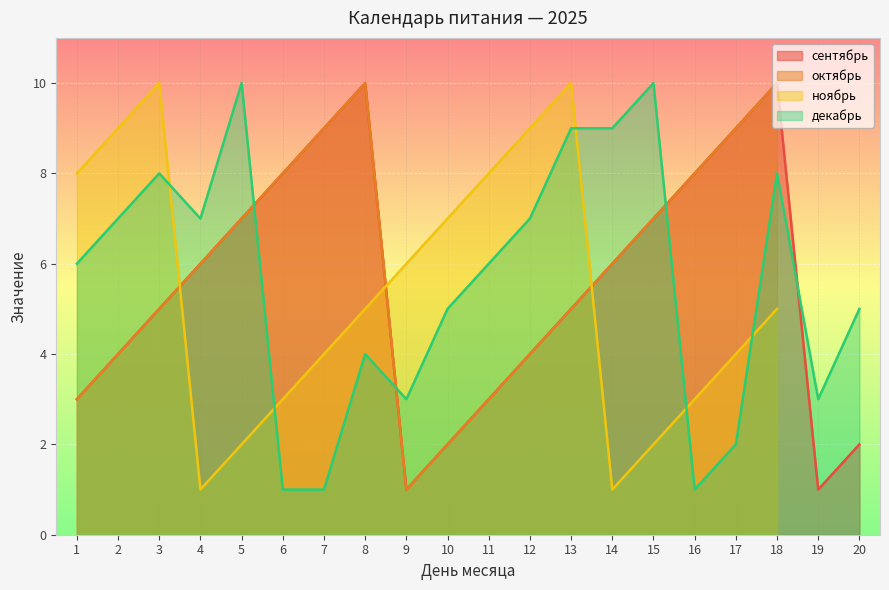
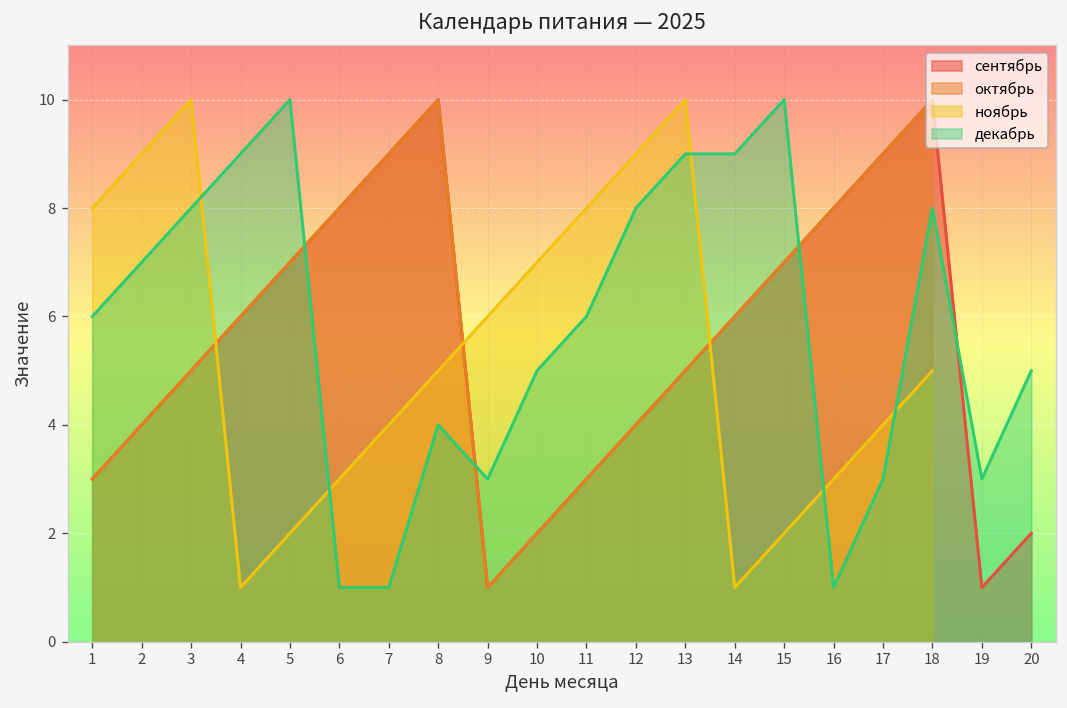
декабрь, 4: 7 -> 9
декабрь, 12: 7 -> 8
декабрь, 17: 2 -> 3
